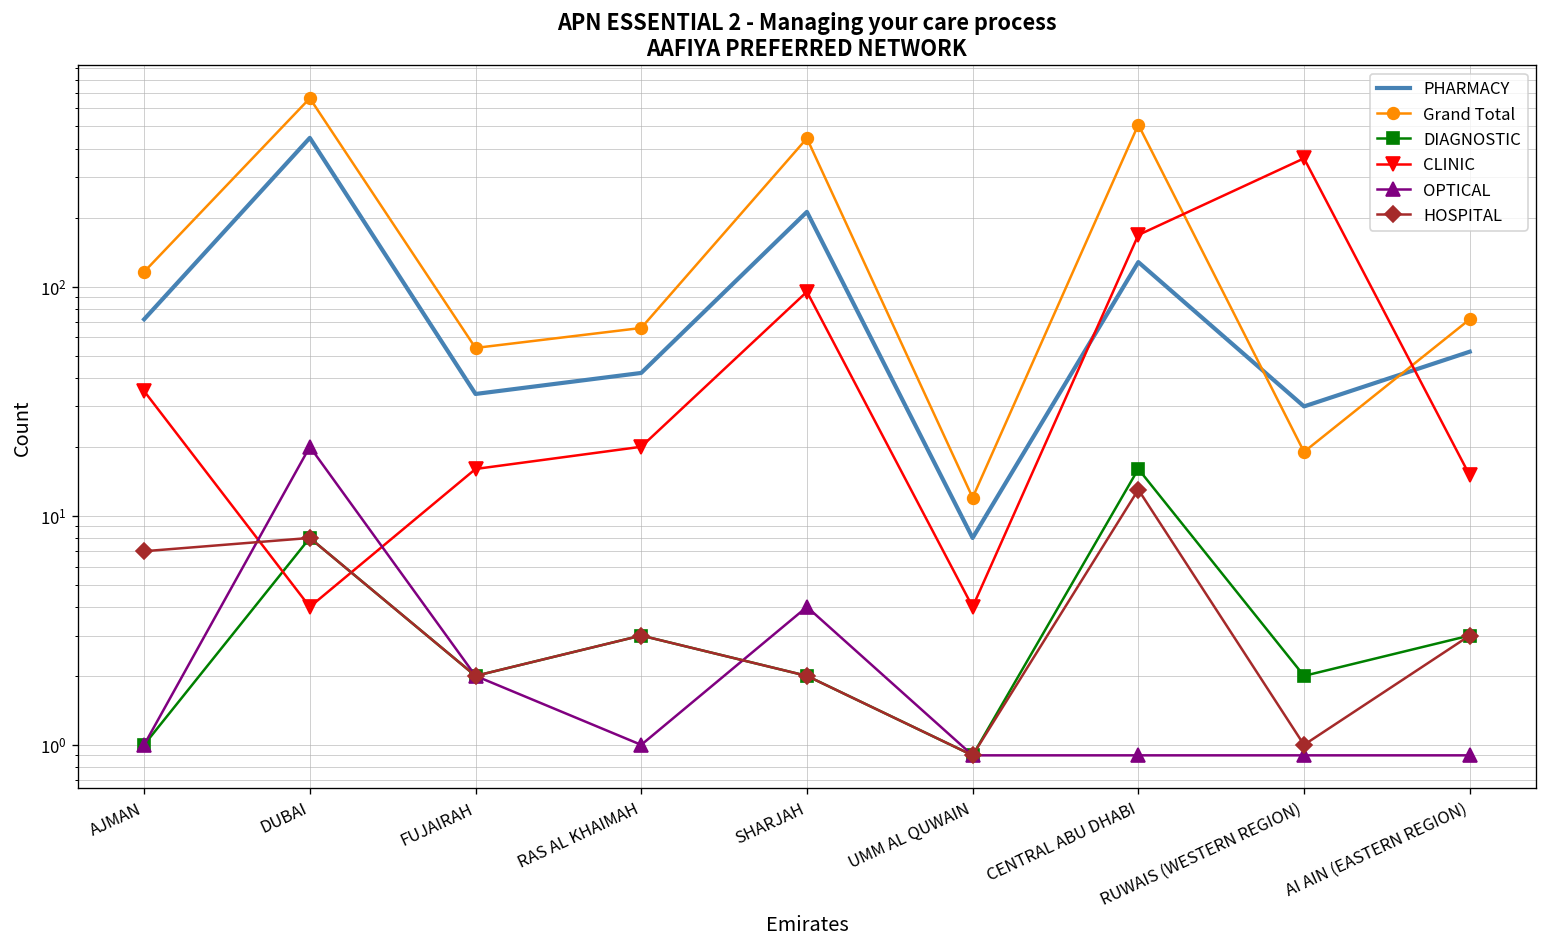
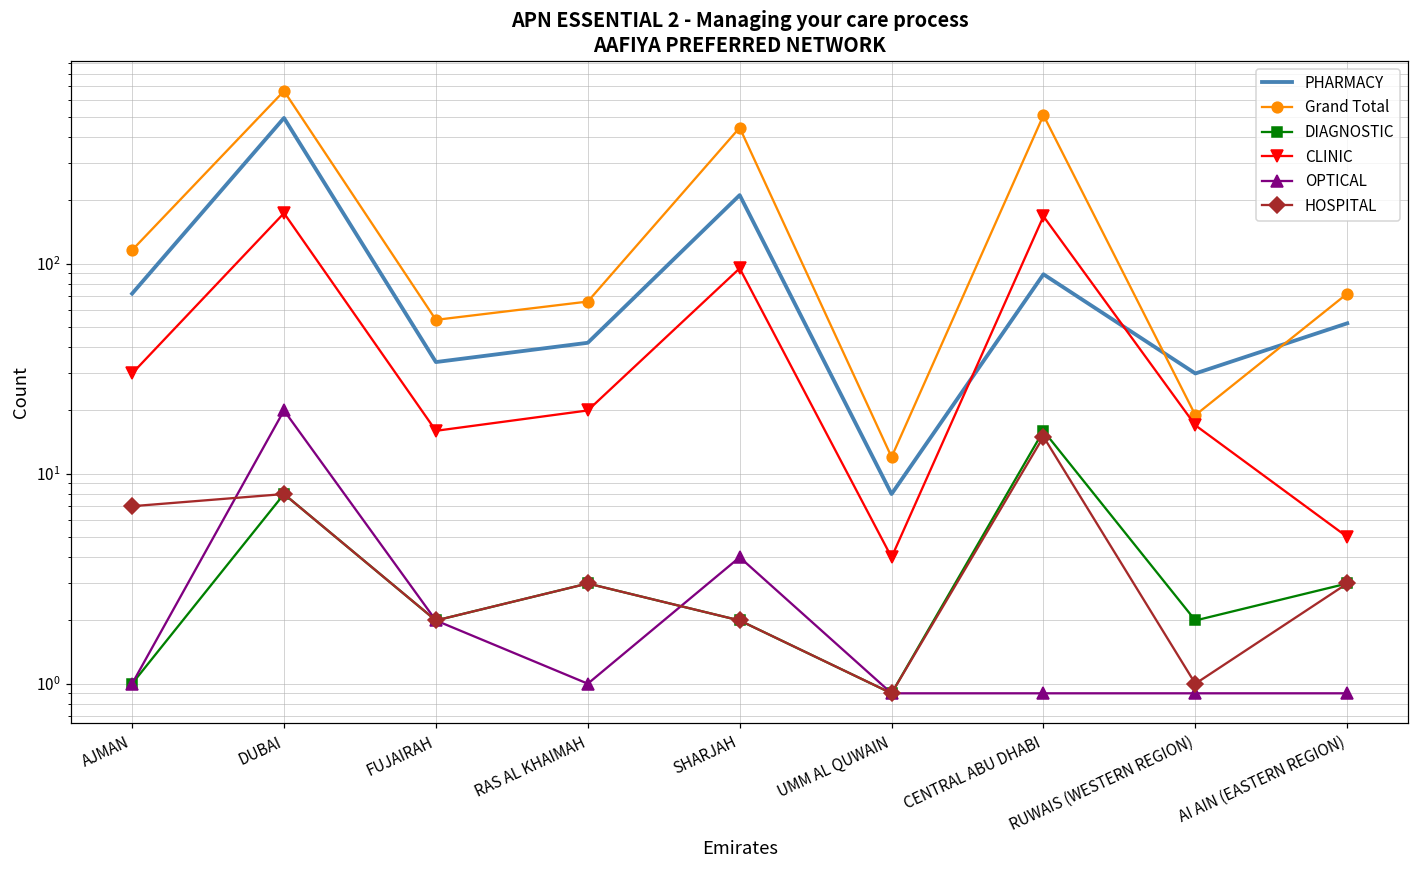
CLINIC, AJMAN: 35 -> 30
PHARMACY, DUBAI: 450 -> 490
CLINIC, DUBAI: 4 -> 170
PHARMACY, CENTRAL ABU DHABI: 130 -> 90
HOSPITAL, CENTRAL ABU DHABI: 13 -> 15
CLINIC, RUWAIS (WESTERN REGION): 360 -> 17
CLINIC, AI AIN (EASTERN REGION): 15 -> 5
